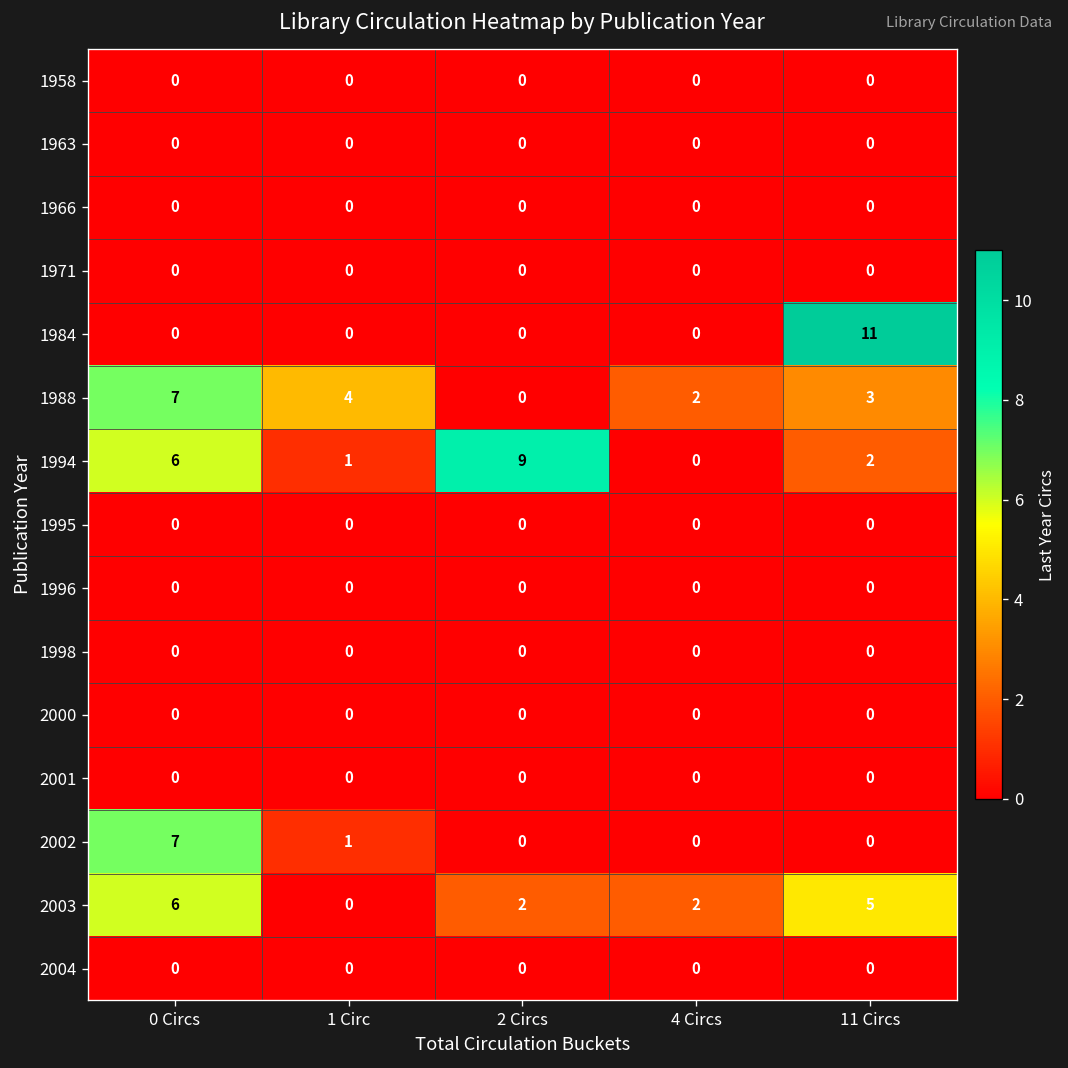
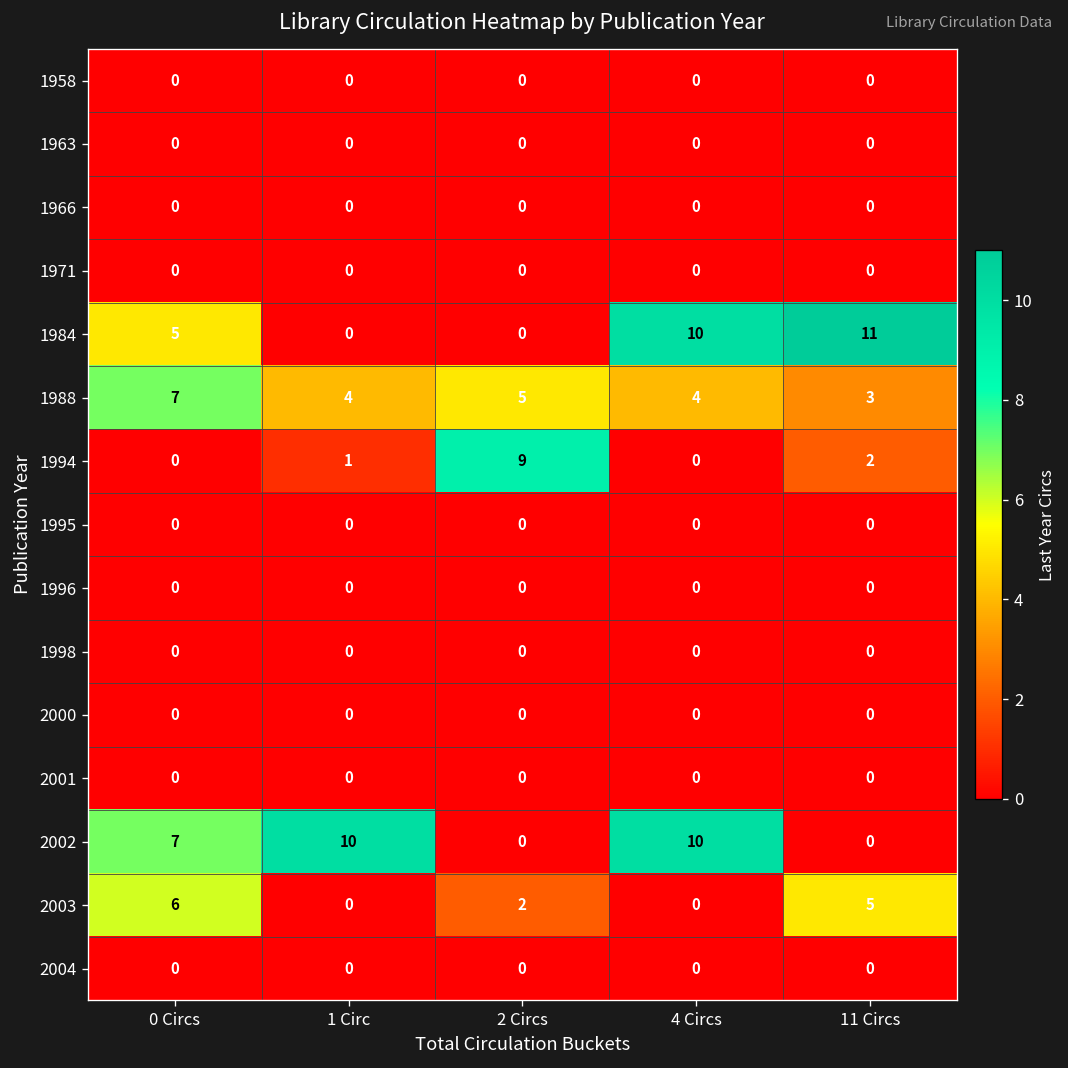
1984, 0 Circs: 0 -> 5
1984, 4 Circs: 0 -> 10
1988, 2 Circs: 0 -> 5
1988, 4 Circs: 2 -> 4
1994, 0 Circs: 6 -> 0
2002, 1 Circ: 1 -> 10
2002, 4 Circs: 0 -> 10
2003, 4 Circs: 2 -> 0
